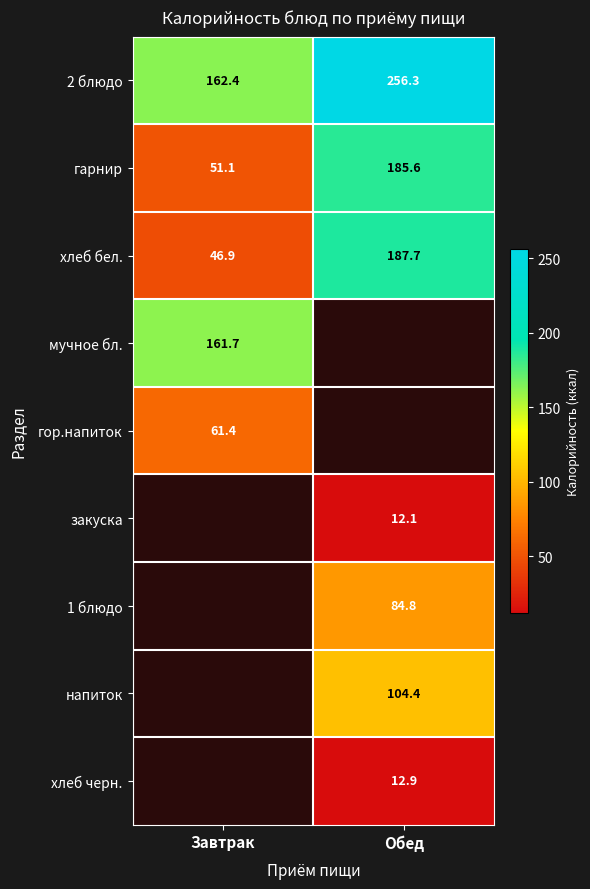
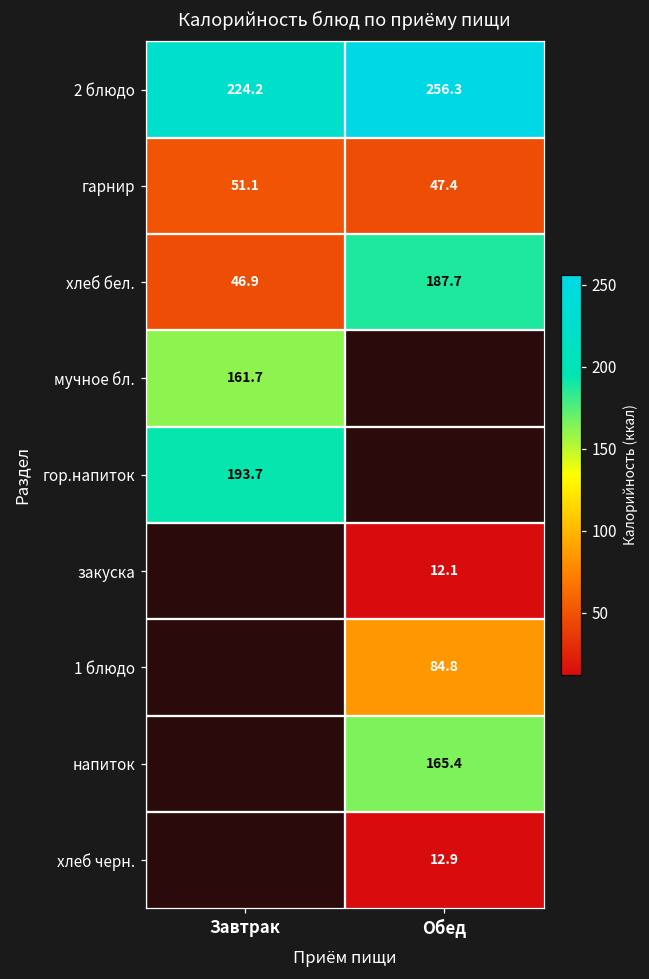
2 блюдо, Завтрак: 162.4 -> 224.2
гарнир, Обед: 185.6 -> 47.4
гор.напиток, Завтрак: 61.4 -> 193.7
напиток, Обед: 104.4 -> 165.4
